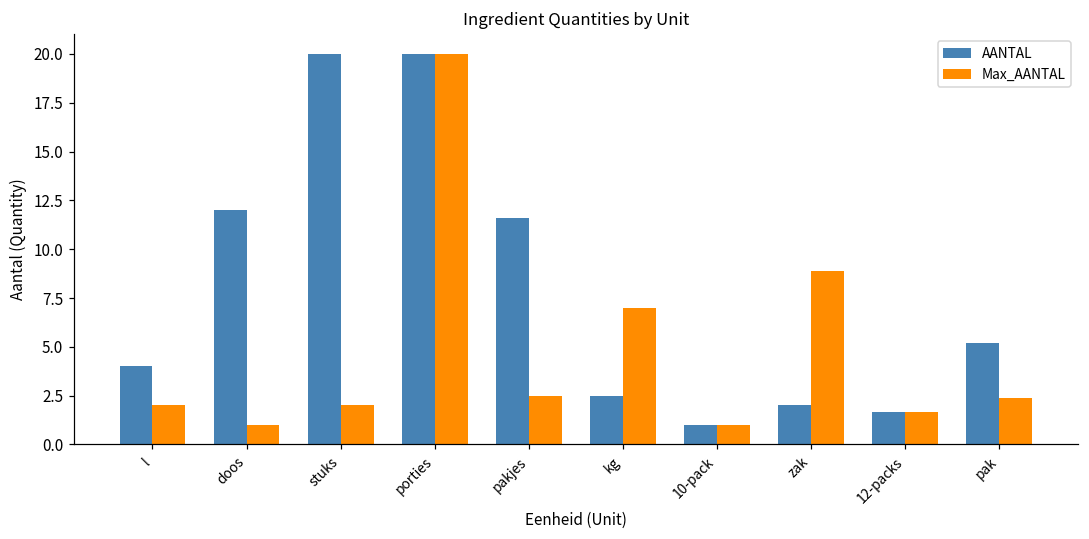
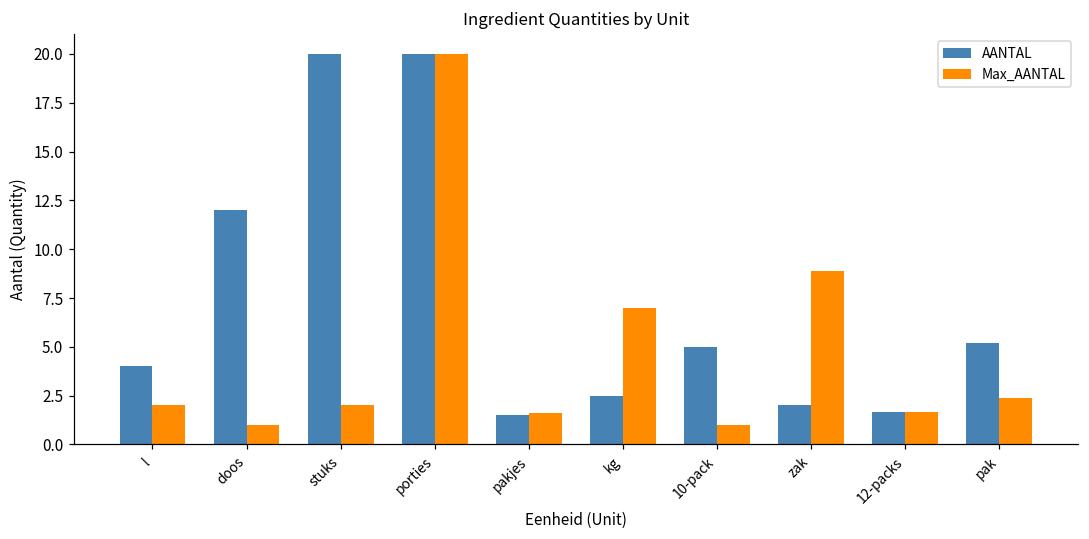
AANTAL, pakjes: 11.6 -> 1.5
Max_AANTAL, pakjes: 2.5 -> 1.6
AANTAL, 10-pack: 1 -> 5
